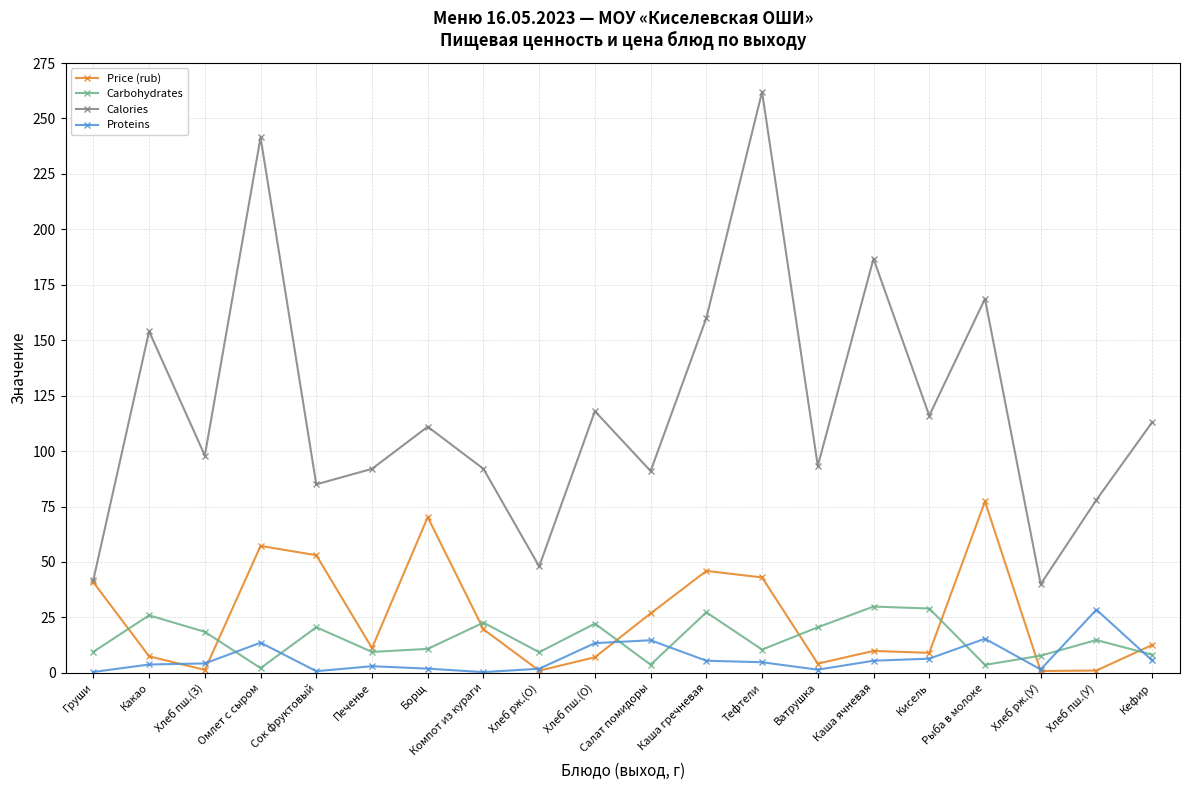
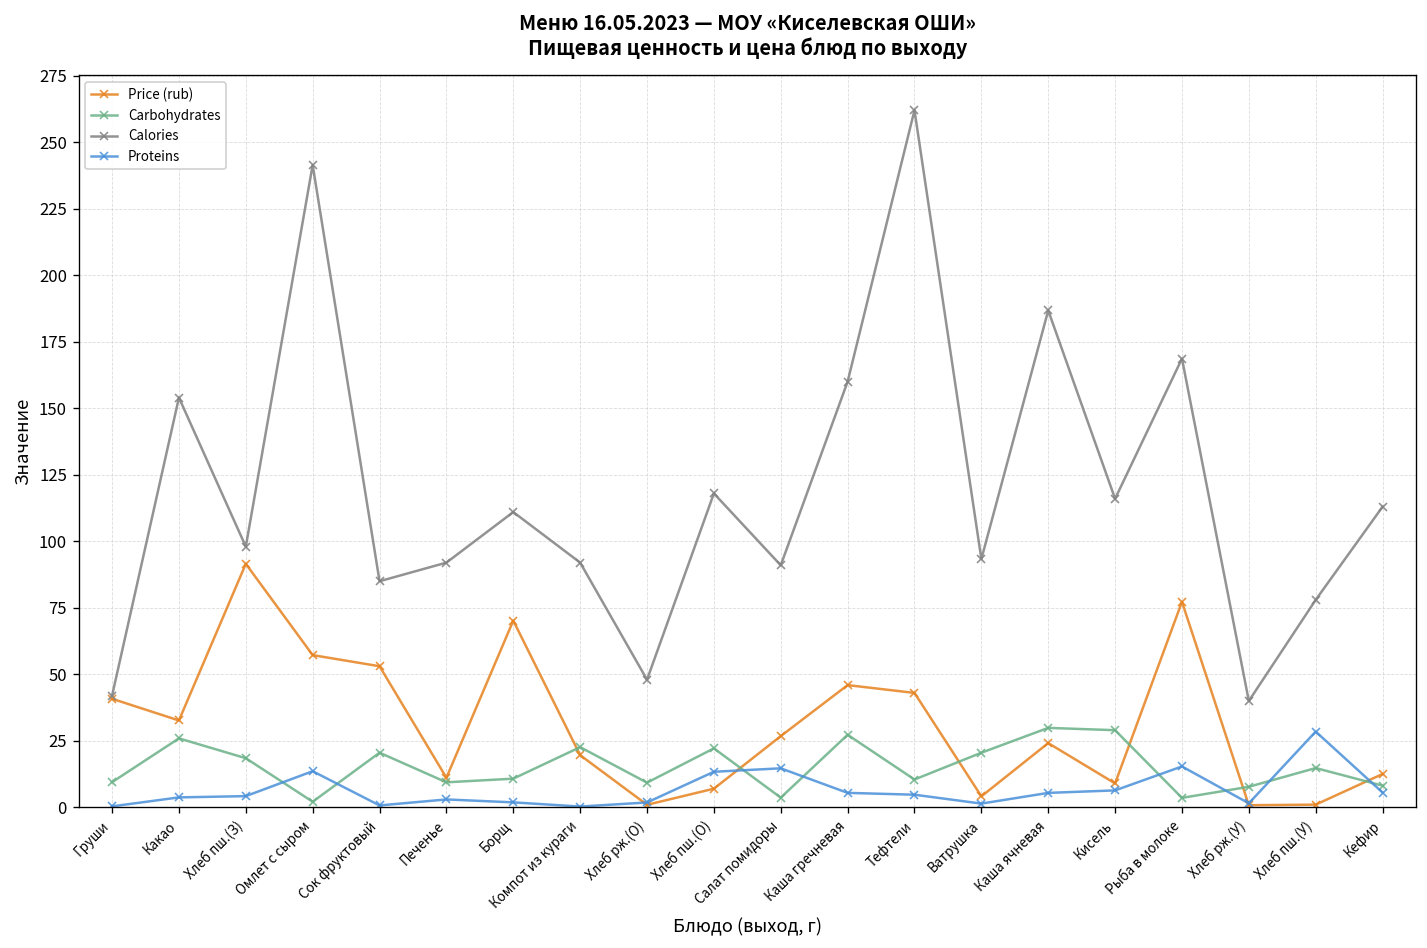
Price (rub), Какао: 7 -> 33
Price (rub), Хлеб пш.(З): 1 -> 92
Price (rub), Каша ячневая: 10 -> 24
